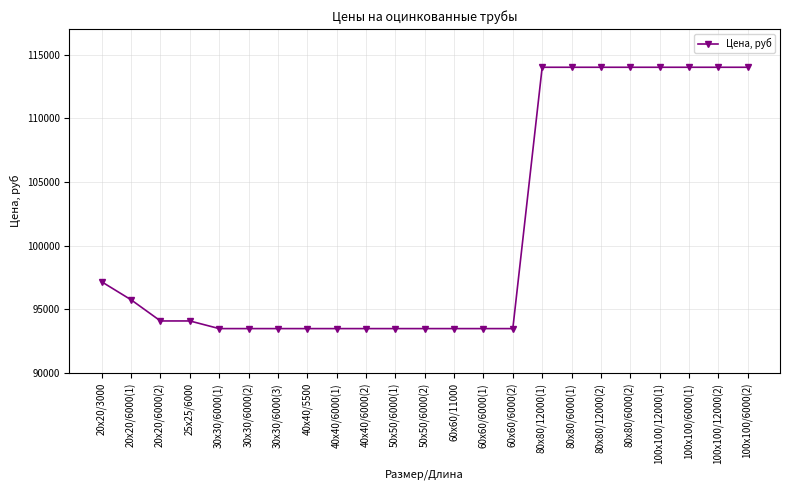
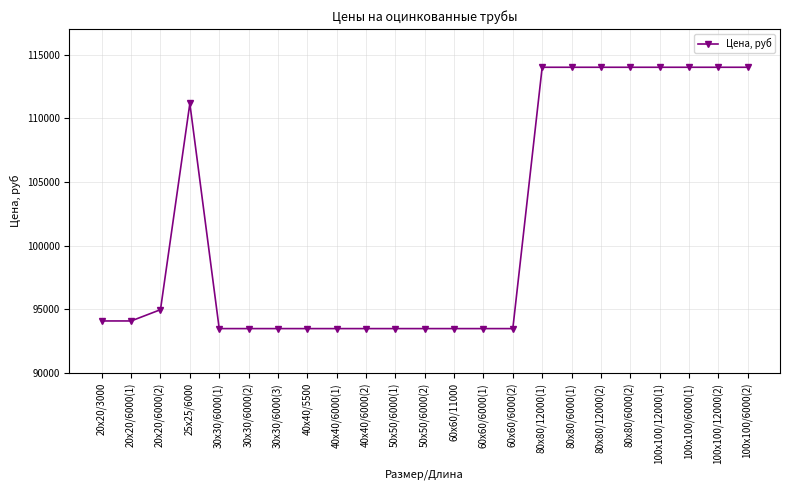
20x20/3000: 97200 -> 94100
20x20/6000(1): 95800 -> 94100
20x20/6000(2): 94100 -> 95000
25x25/6000: 94100 -> 111200
